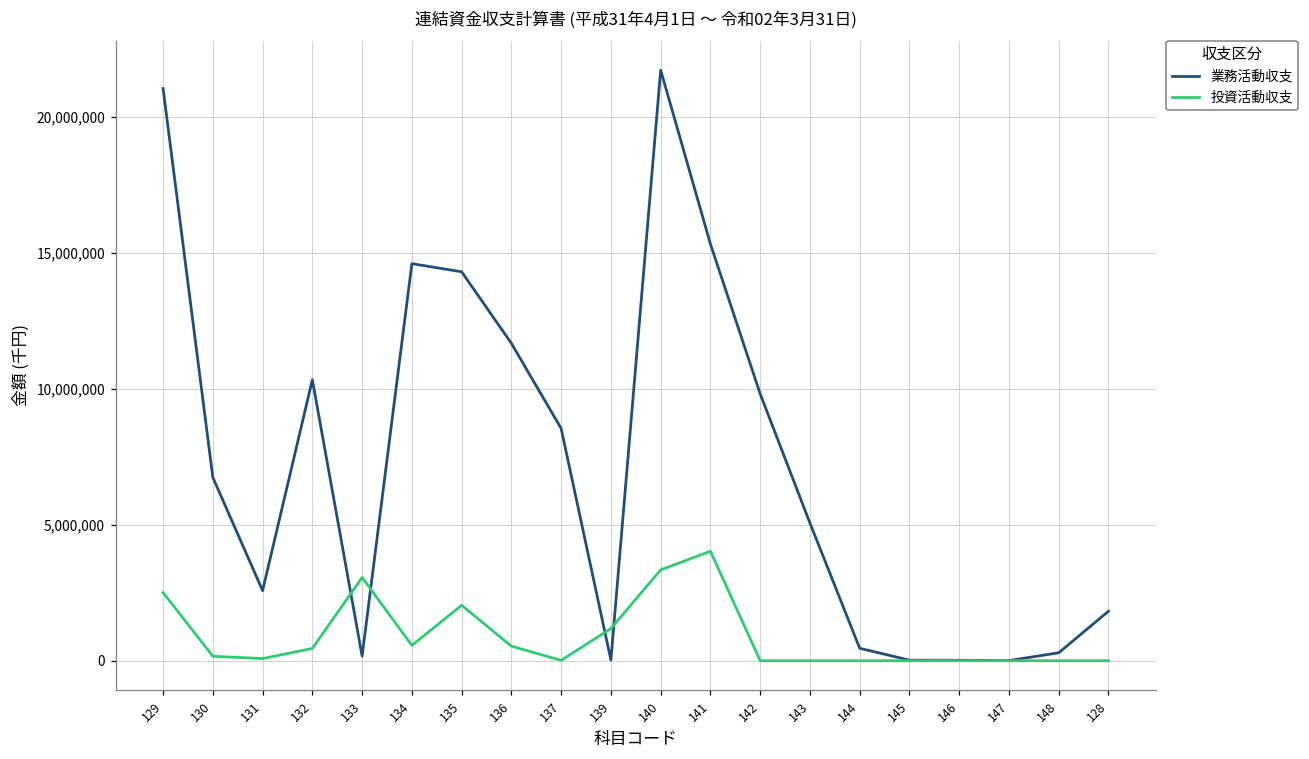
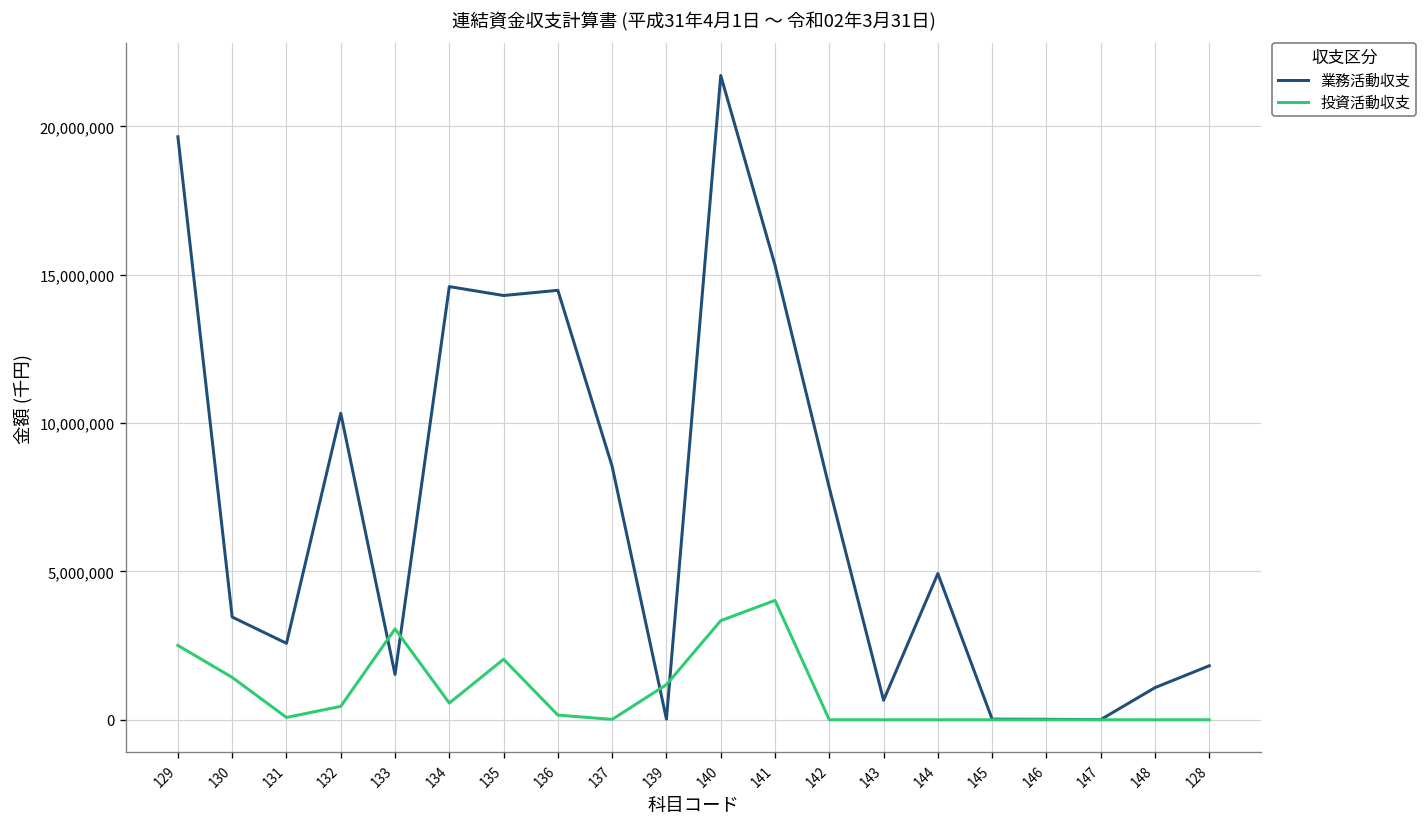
業務活動収支, 129: 21,000,000 -> 19,700,000
業務活動収支, 130: 6,700,000 -> 3,500,000
投資活動収支, 130: 200,000 -> 1,400,000
業務活動収支, 133: 200,000 -> 1,500,000
業務活動収支, 136: 11,700,000 -> 14,500,000
投資活動収支, 136: 500,000 -> 200,000
業務活動収支, 142: 9,800,000 -> 7,800,000
業務活動収支, 143: 5,100,000 -> 700,000
業務活動収支, 144: 500,000 -> 4,900,000
業務活動収支, 148: 300,000 -> 1,100,000
